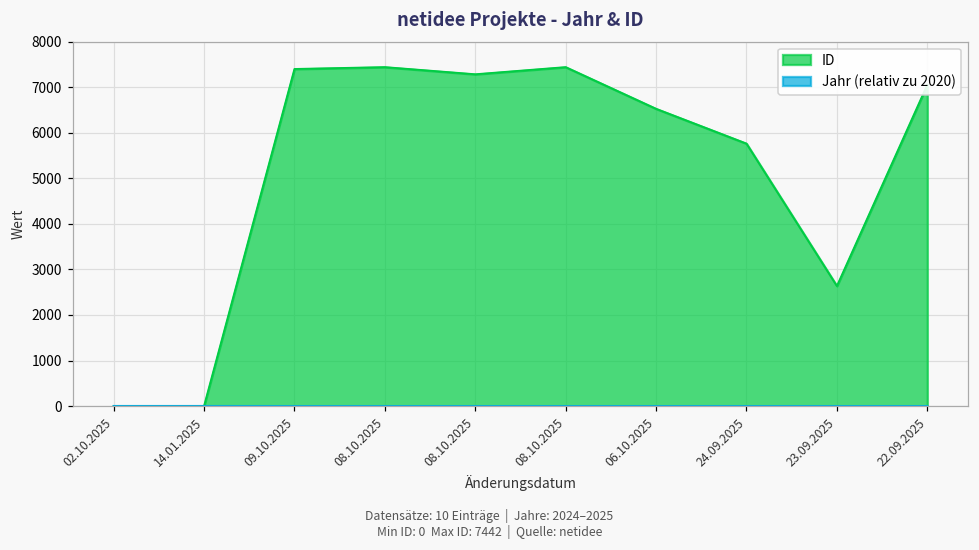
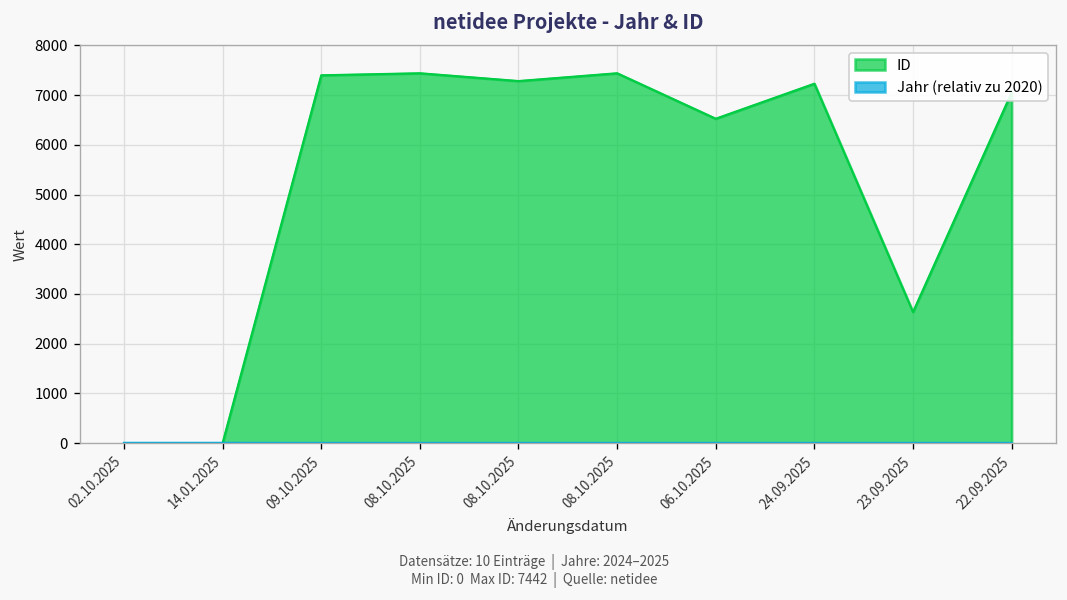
ID, 24.09.2025: 5800 -> 7200
